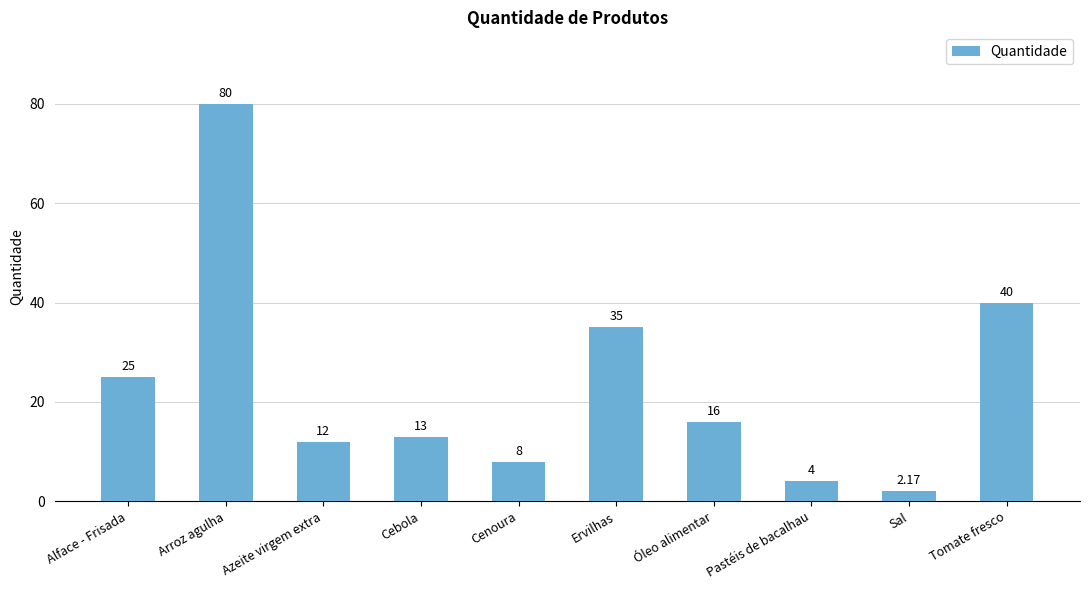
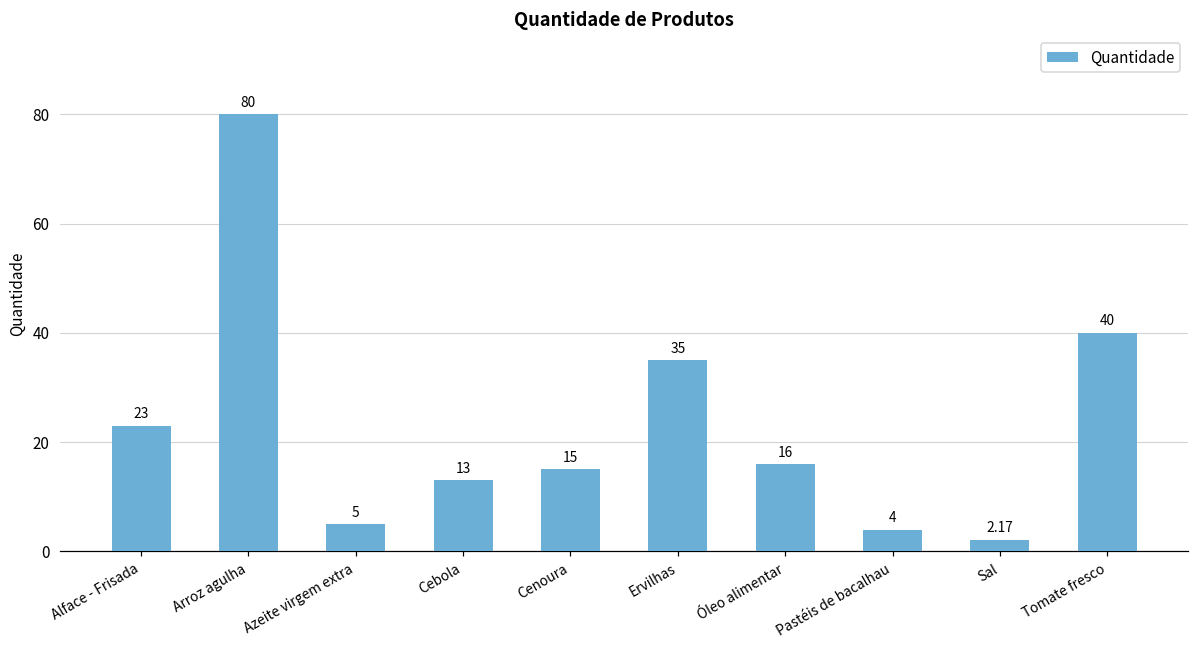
Alface - Frisada: 25 -> 23
Azeite virgem extra: 12 -> 5
Cenoura: 8 -> 15
